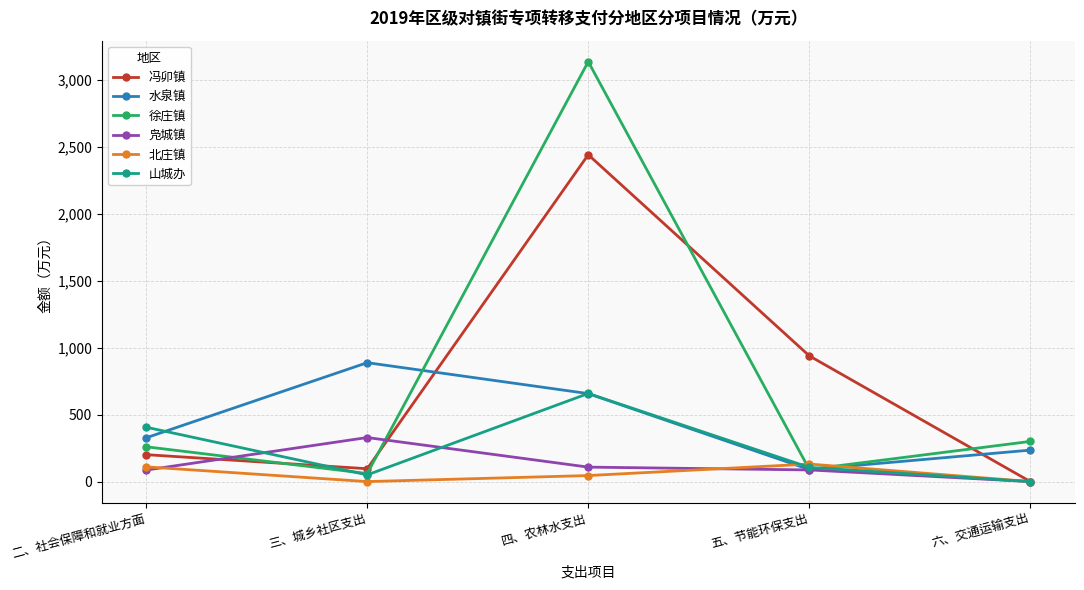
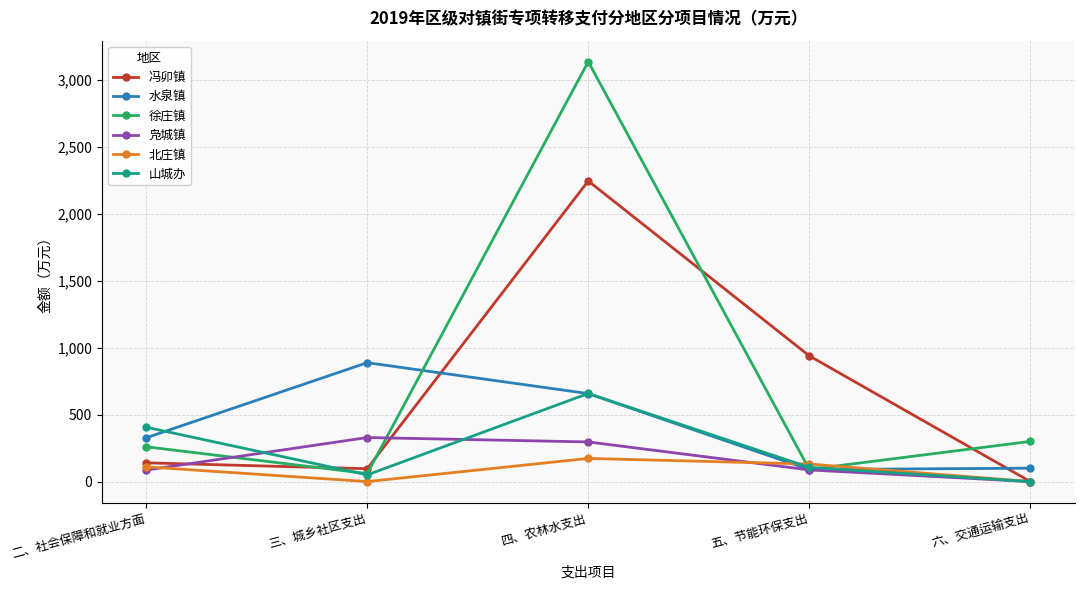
冯卯镇, 二、社会保障和就业方面: 200 -> 140
冯卯镇, 四、农林水支出: 2,440 -> 2,250
凫城镇, 四、农林水支出: 110 -> 300
北庄镇, 四、农林水支出: 50 -> 170
水泉镇, 六、交通运输支出: 240 -> 100
